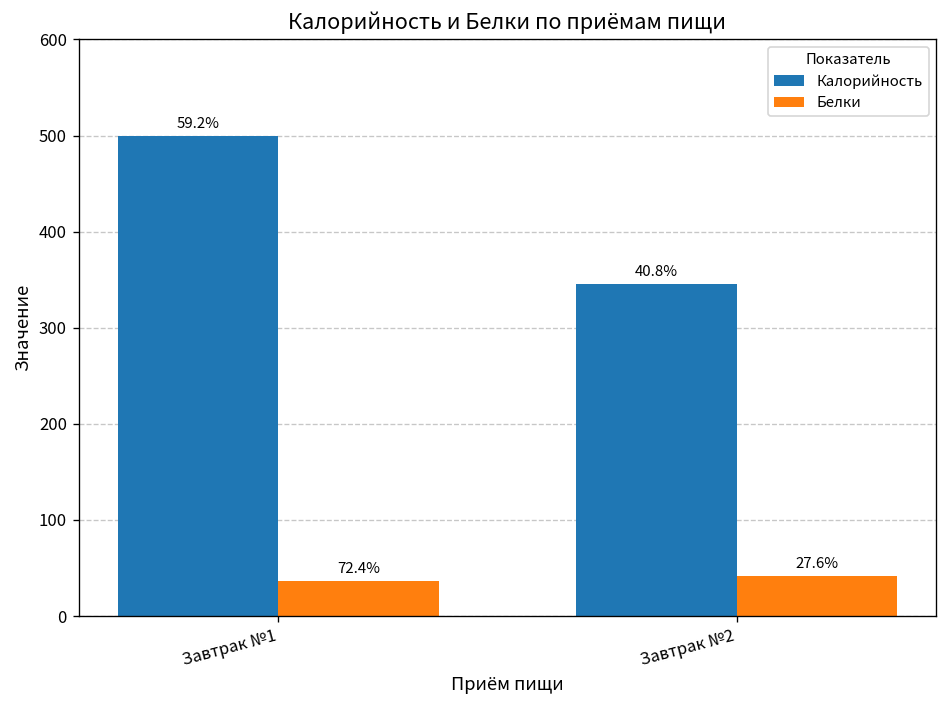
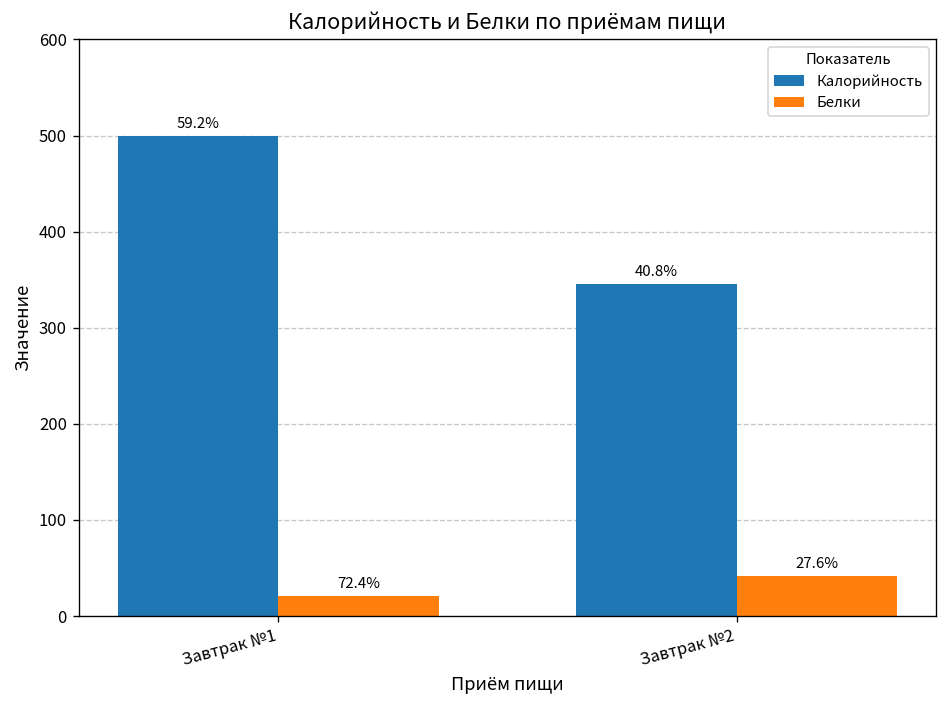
Белки, Завтрак №1: 40 -> 20
